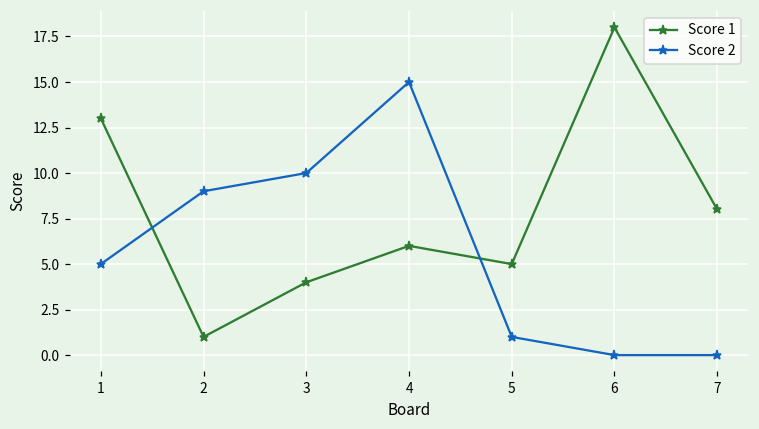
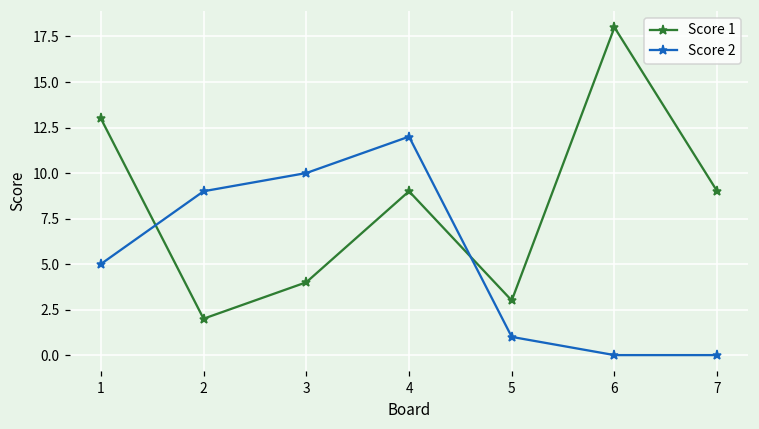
Score 1, 2: 1 -> 2
Score 1, 4: 6 -> 9
Score 2, 4: 15 -> 12
Score 1, 5: 5 -> 3
Score 1, 7: 8 -> 9
